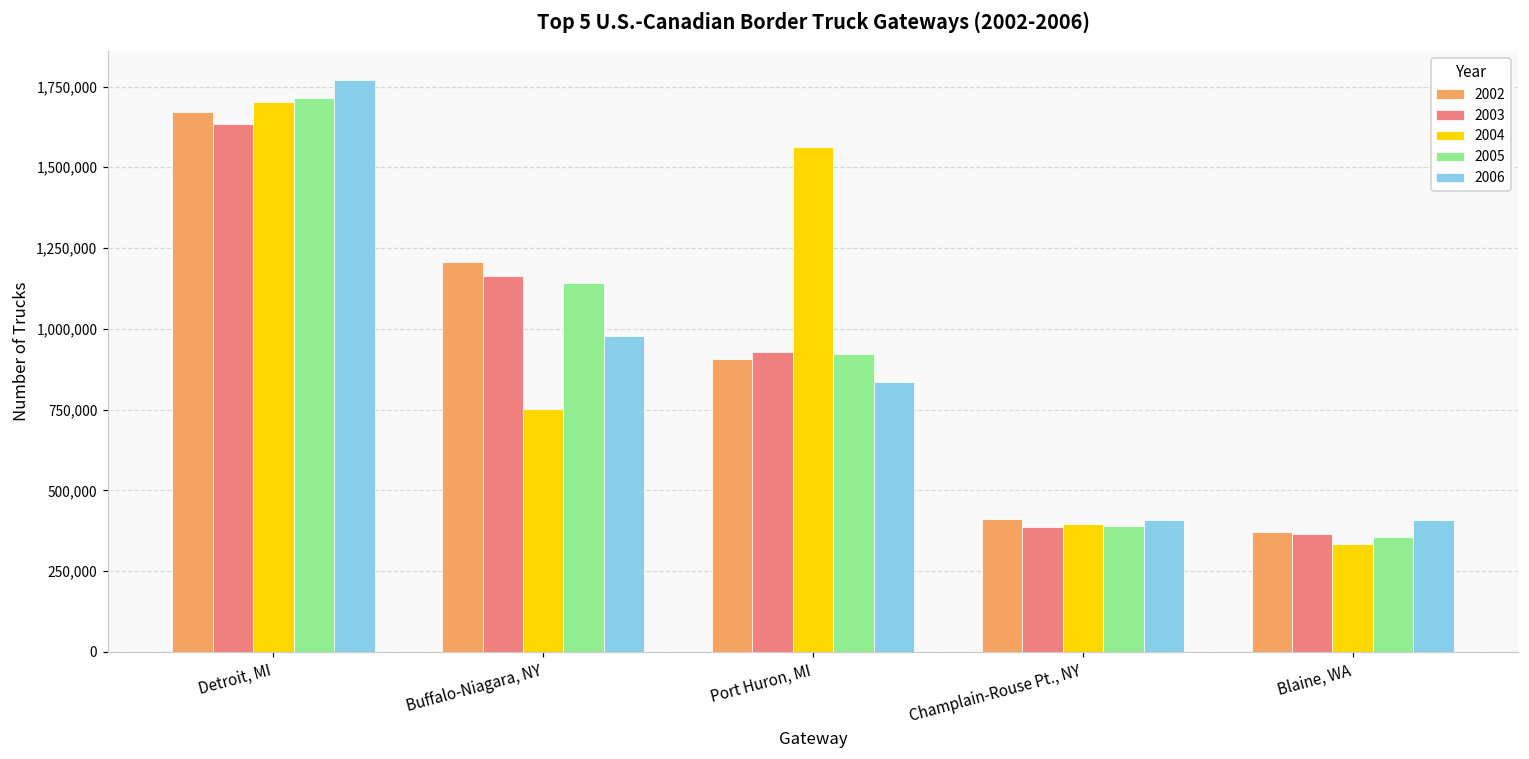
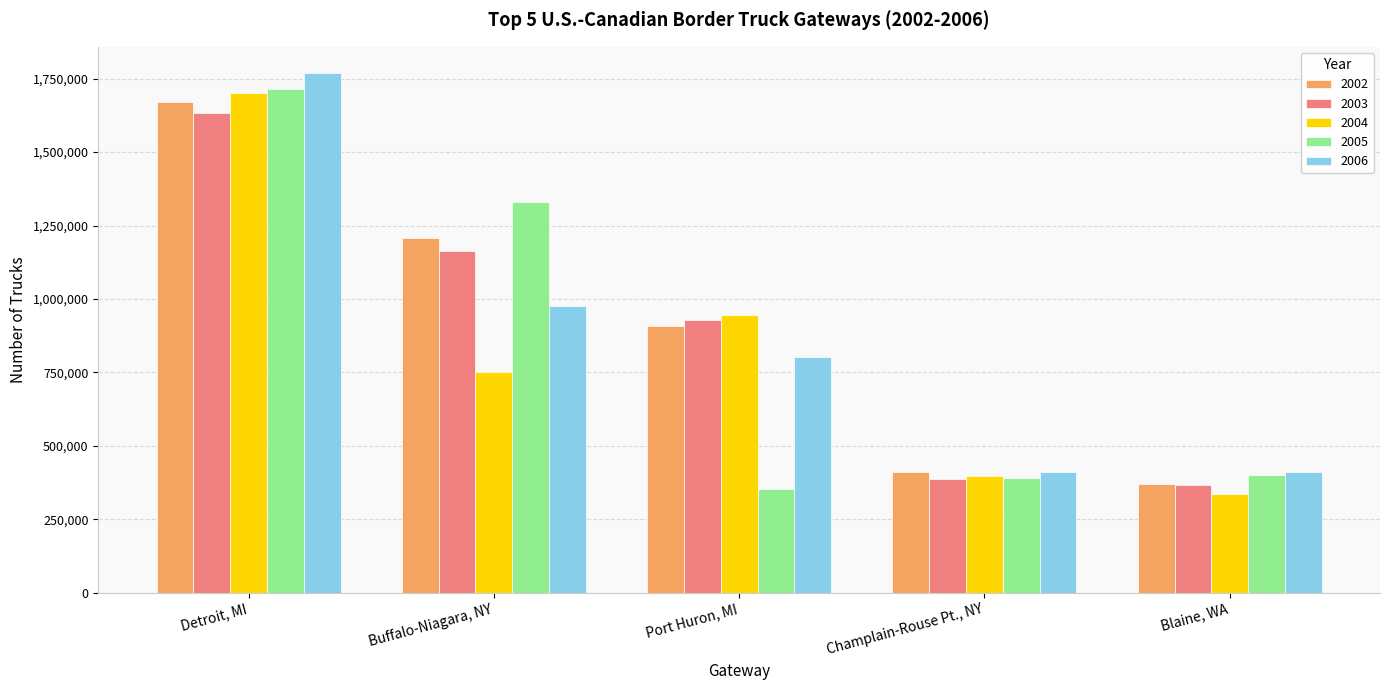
2005, Buffalo-Niagara, NY: 1,140,000 -> 1,330,000
2004, Port Huron, MI: 1,560,000 -> 950,000
2005, Port Huron, MI: 920,000 -> 350,000
2006, Port Huron, MI: 840,000 -> 800,000
2005, Blaine, WA: 350,000 -> 400,000
